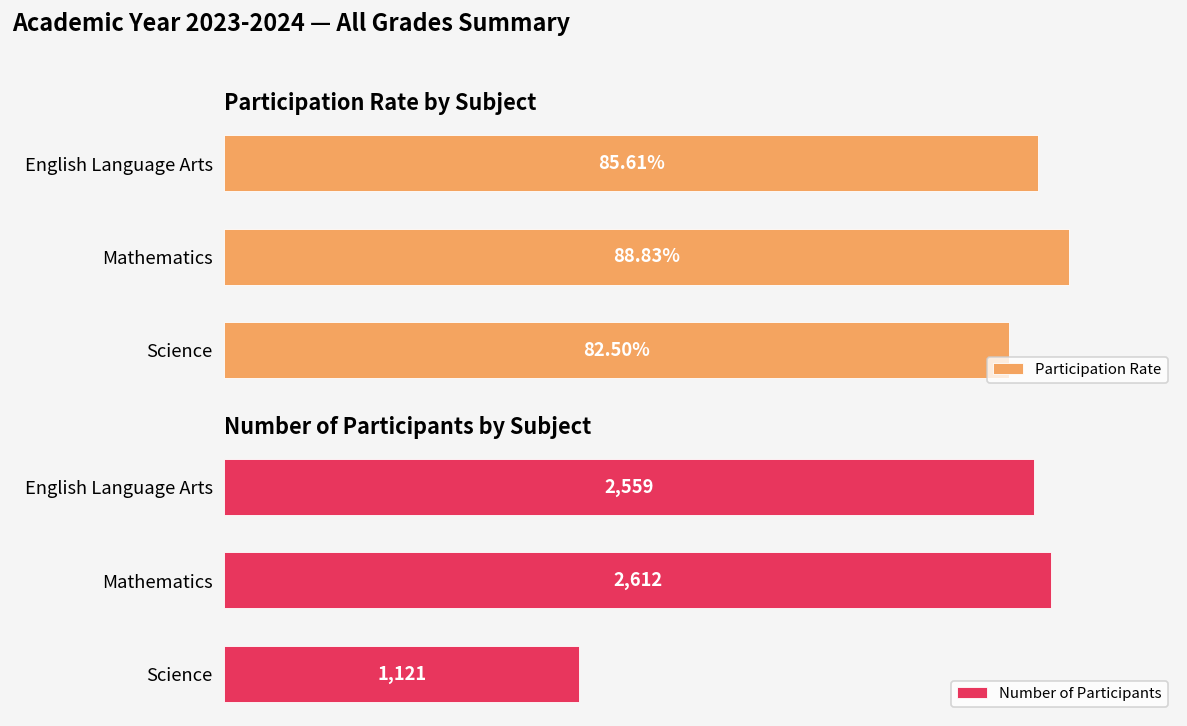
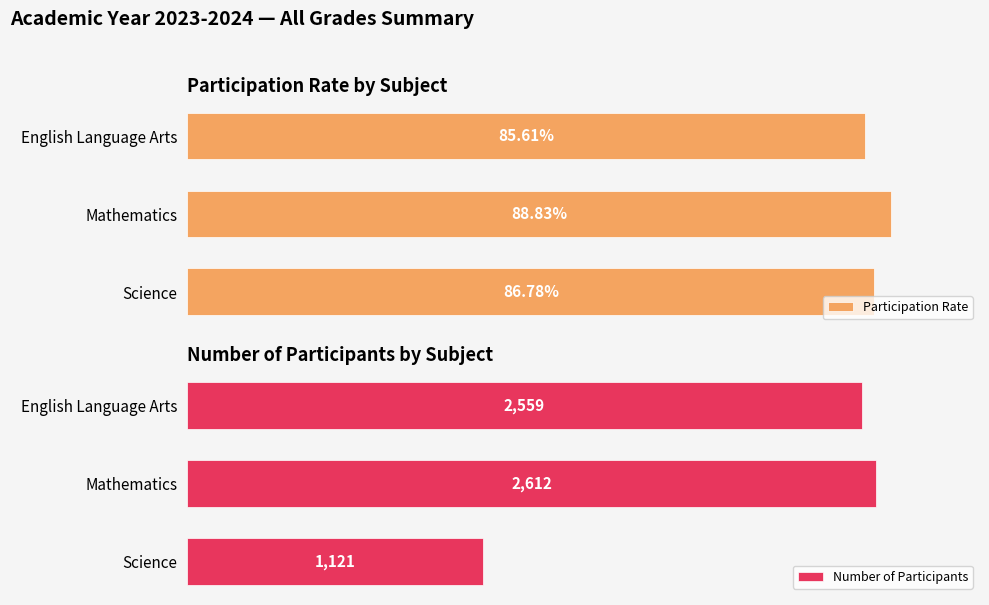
Participation Rate by Subject, Science: 82.50% -> 86.78%
